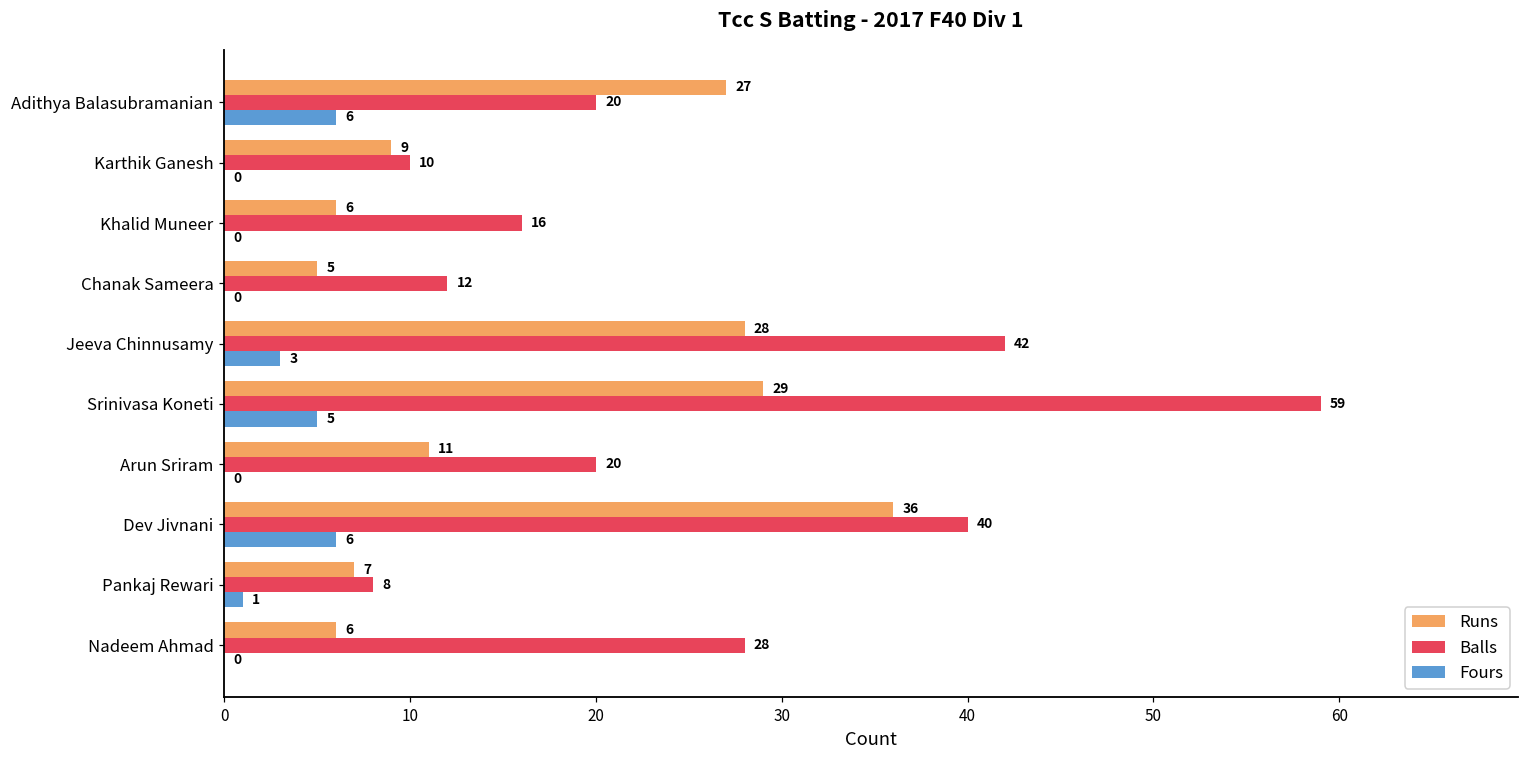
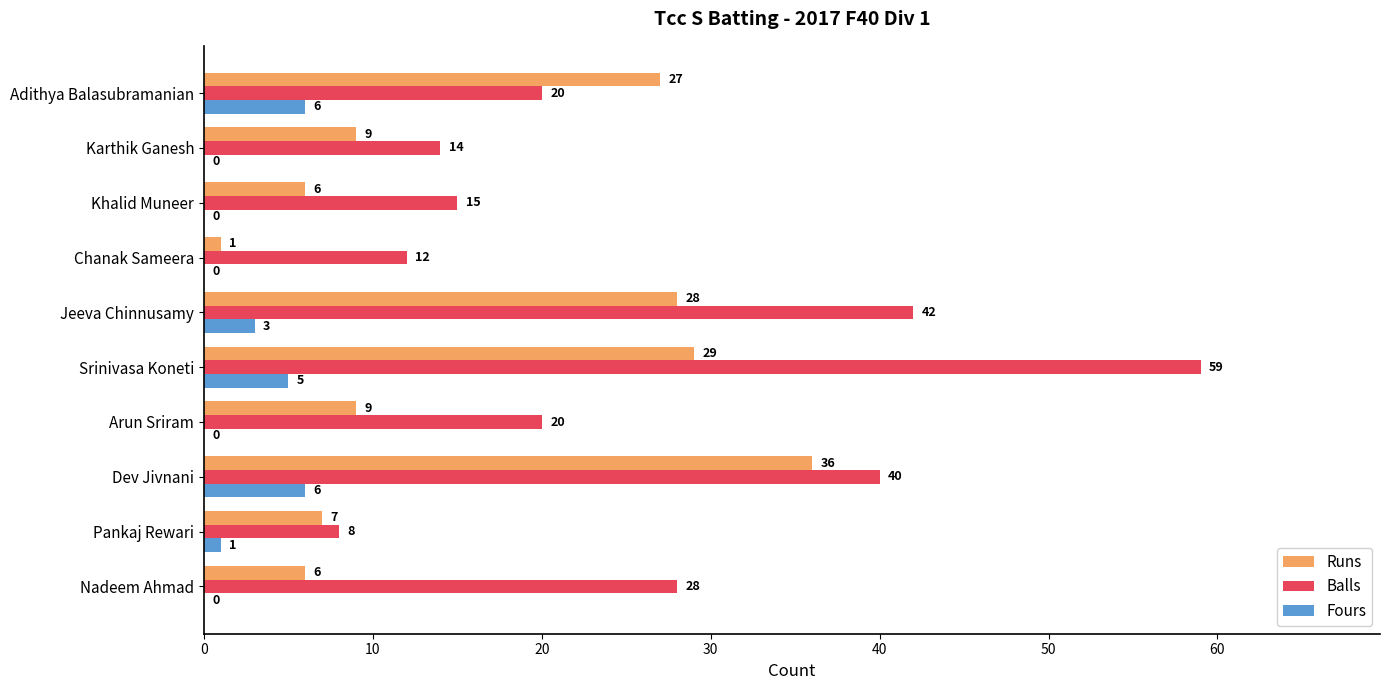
Balls, Karthik Ganesh: 10 -> 14
Balls, Khalid Muneer: 16 -> 15
Runs, Chanak Sameera: 5 -> 1
Runs, Arun Sriram: 11 -> 9
